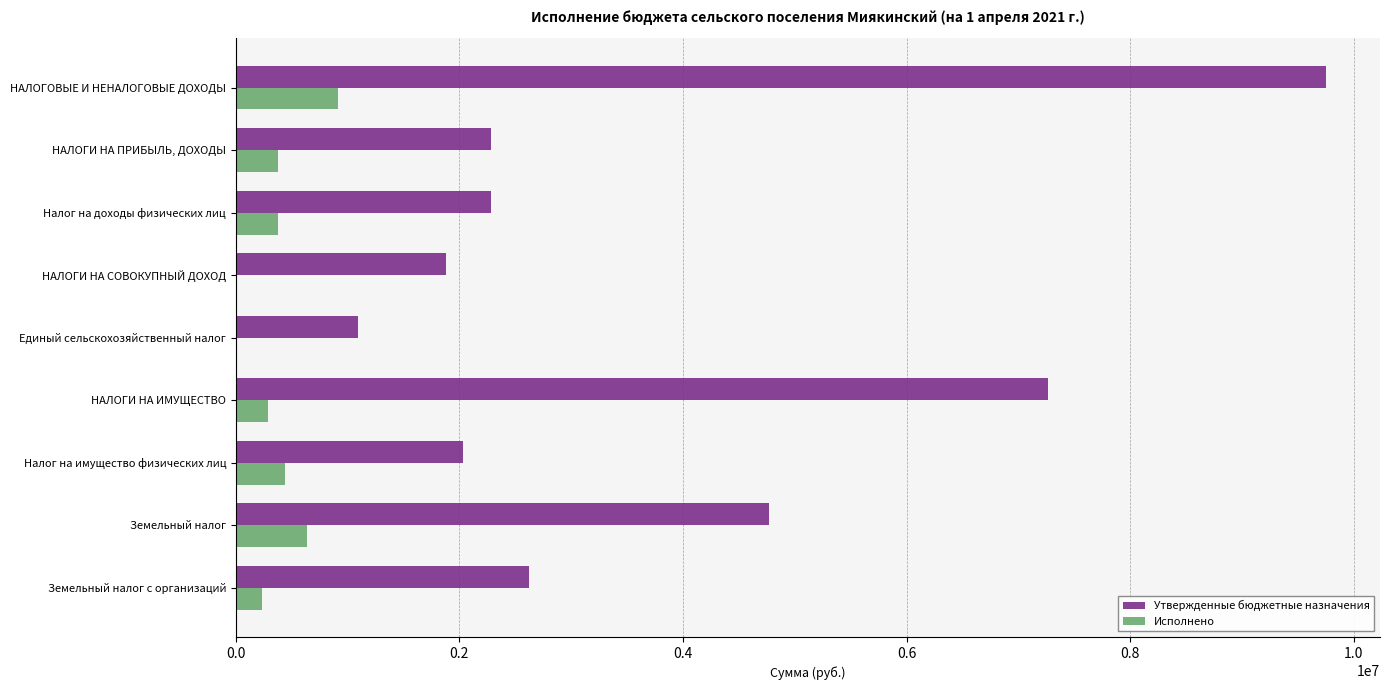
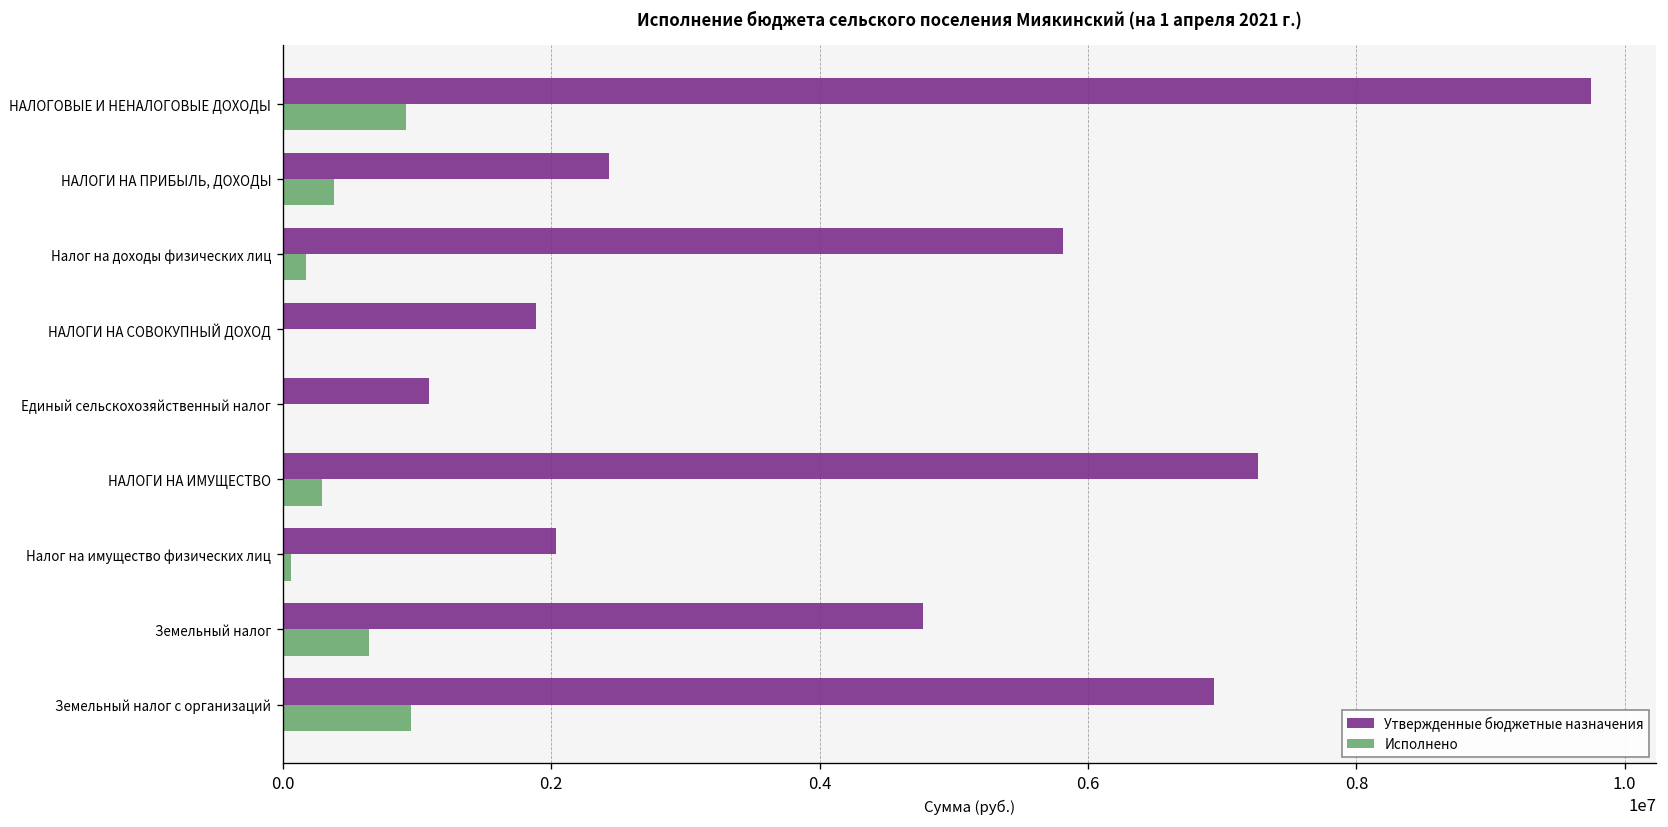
Утвержденные бюджетные назначения, НАЛОГИ НА ПРИБЫЛЬ, ДОХОДЫ: 2280000 -> 2430000
Утвержденные бюджетные назначения, Налог на доходы физических лиц: 2280000 -> 5810000
Исполнено, Налог на доходы физических лиц: 380000 -> 170000
Исполнено, Налог на имущество физических лиц: 440000 -> 60000
Утвержденные бюджетные назначения, Земельный налог с организаций: 2630000 -> 6940000
Исполнено, Земельный налог с организаций: 240000 -> 950000
